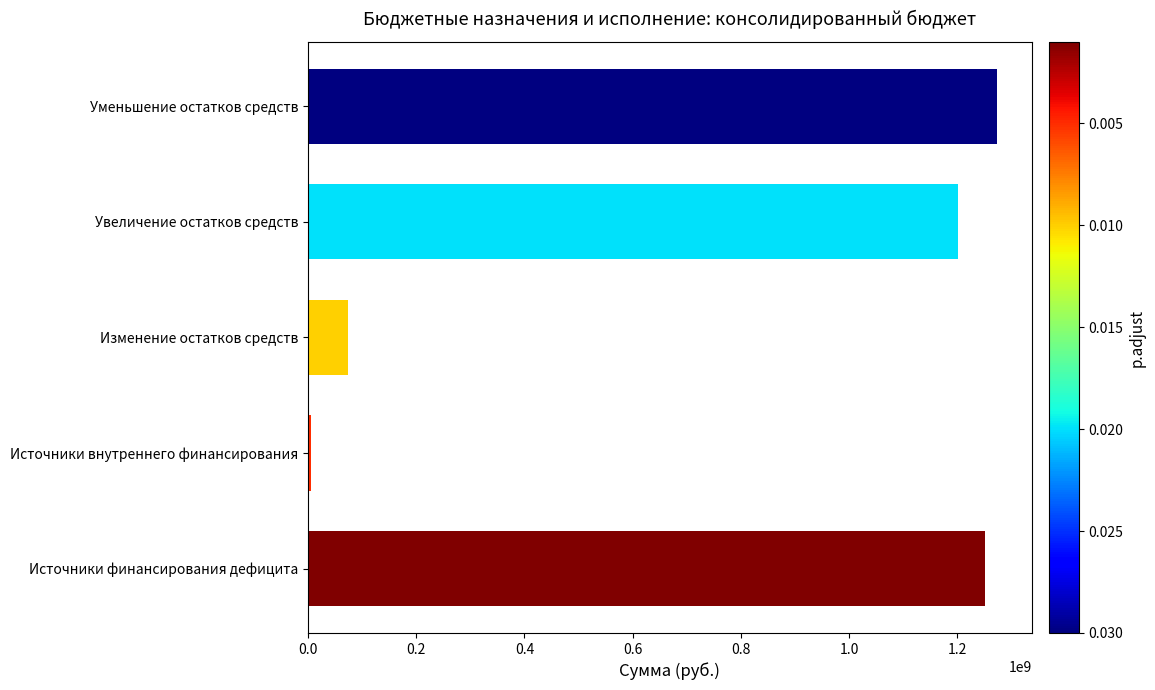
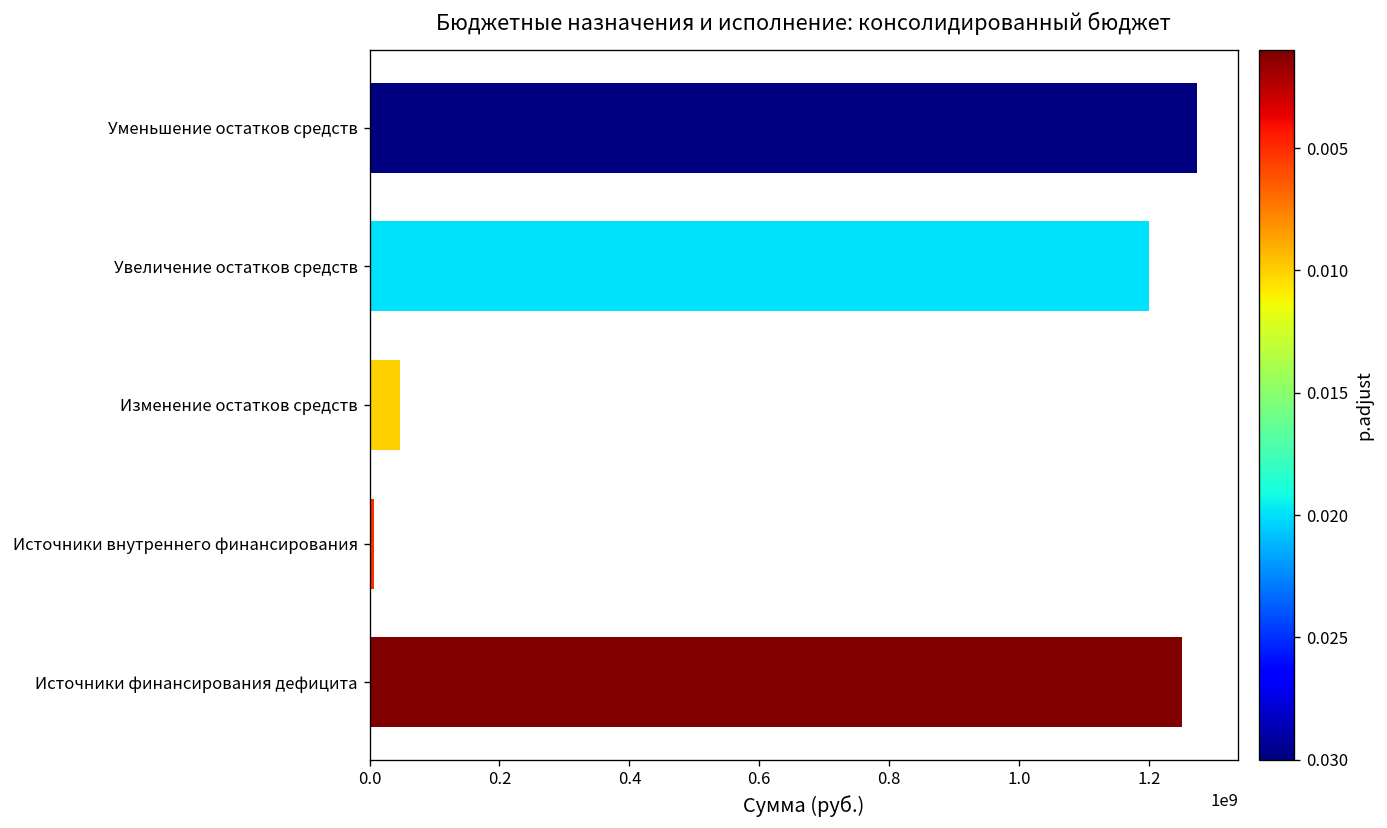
Изменение остатков средств: 70000000 -> 50000000
